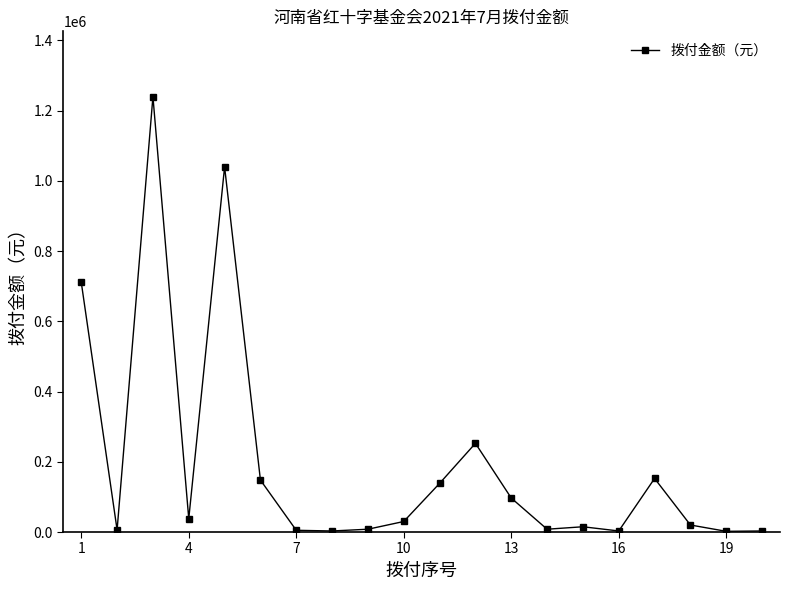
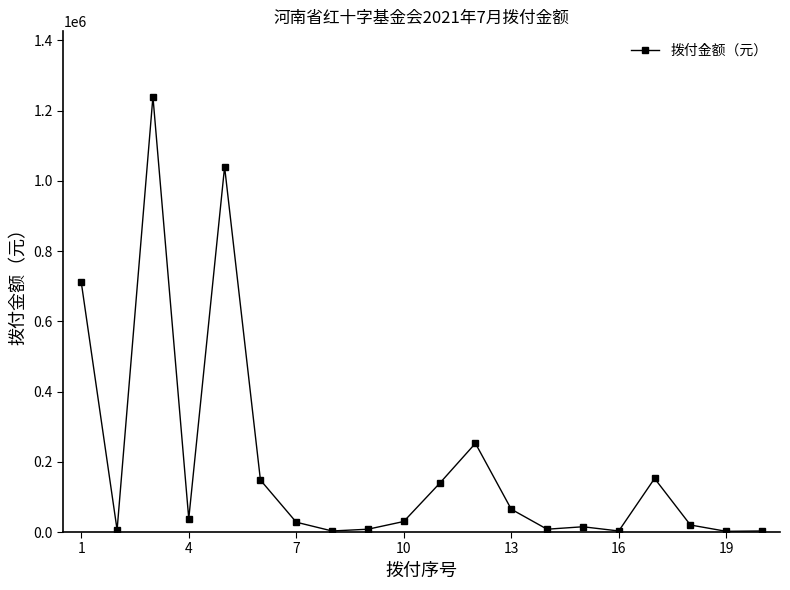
7: 0 -> 30000
13: 100000 -> 60000
